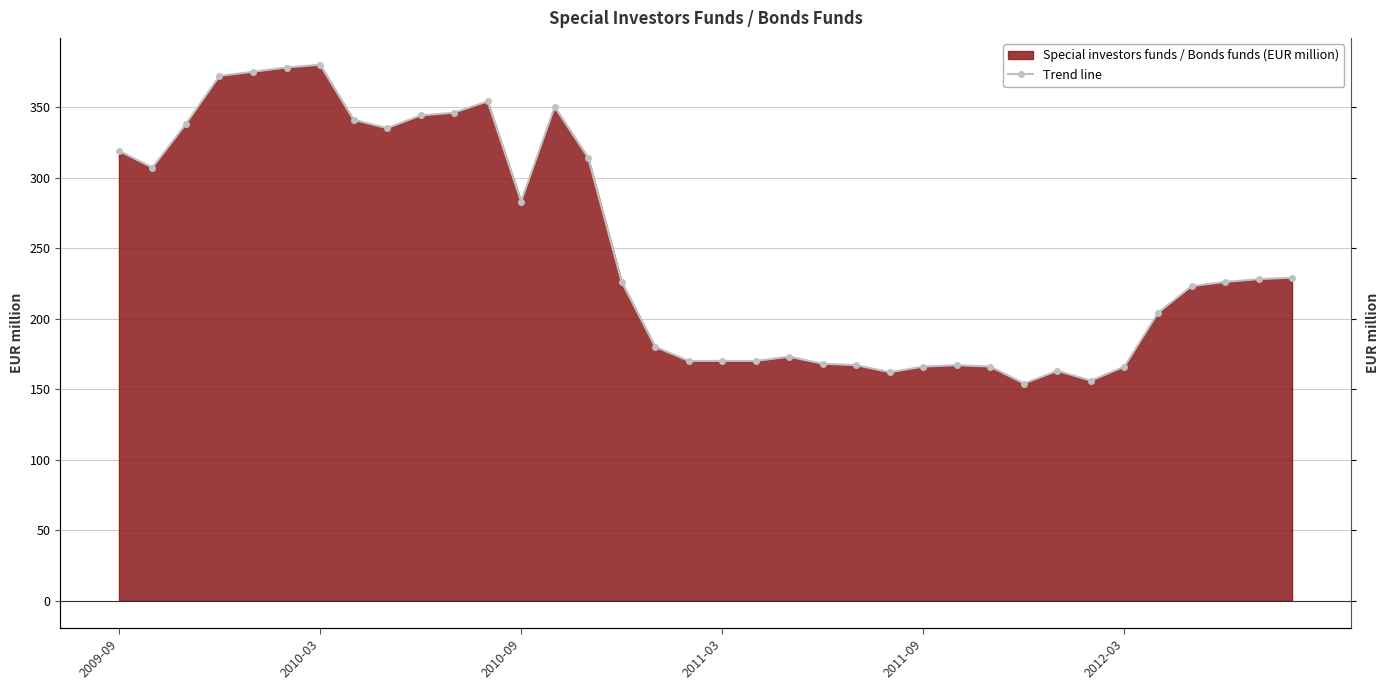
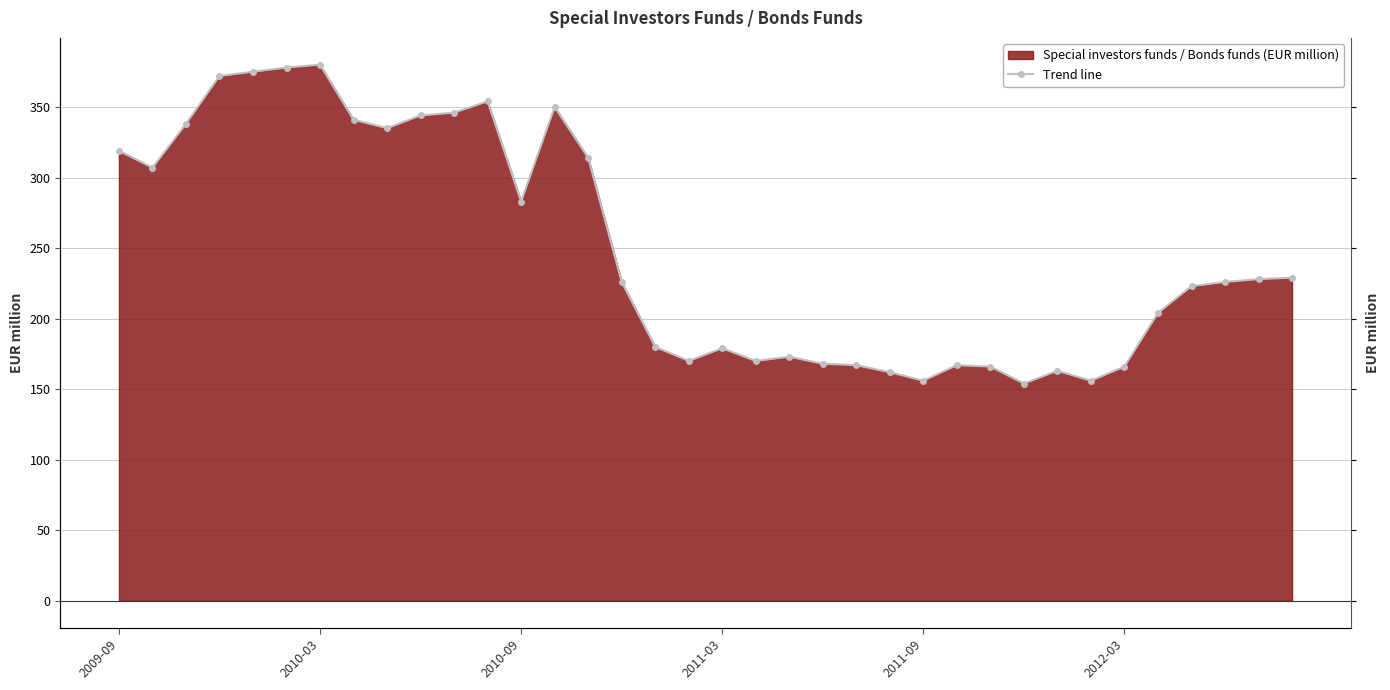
2011-03: 170 -> 179
2011-09: 166 -> 156
